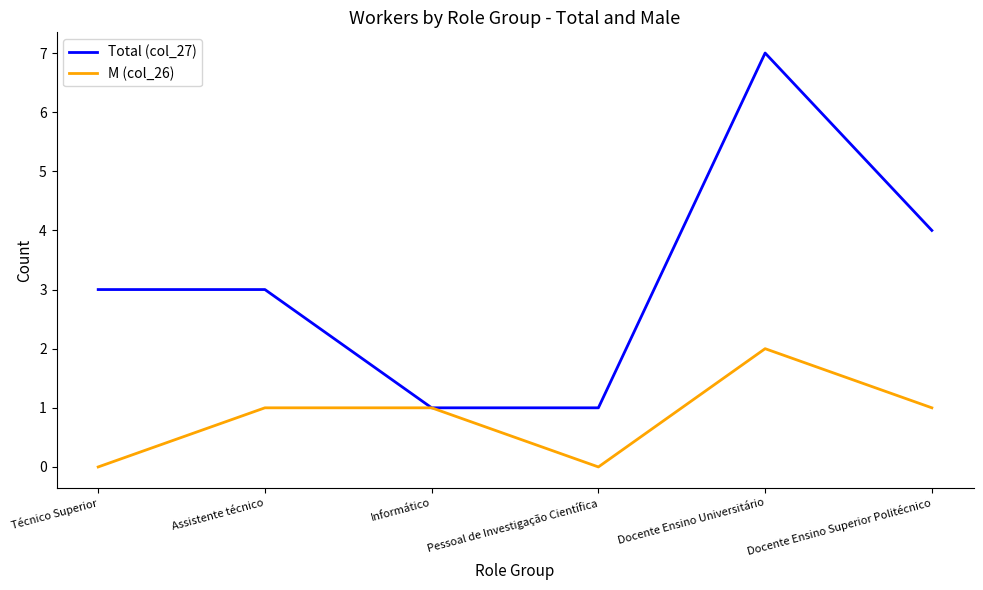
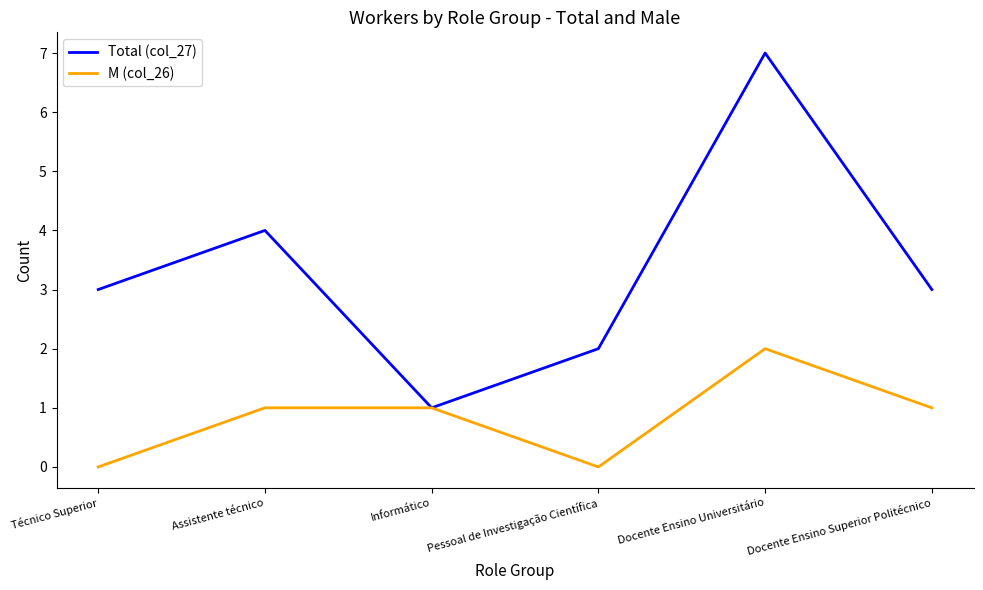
Total (col_27), Assistente técnico: 3 -> 4
Total (col_27), Pessoal de Investigação Científica: 1 -> 2
Total (col_27), Docente Ensino Superior Politécnico: 4 -> 3
